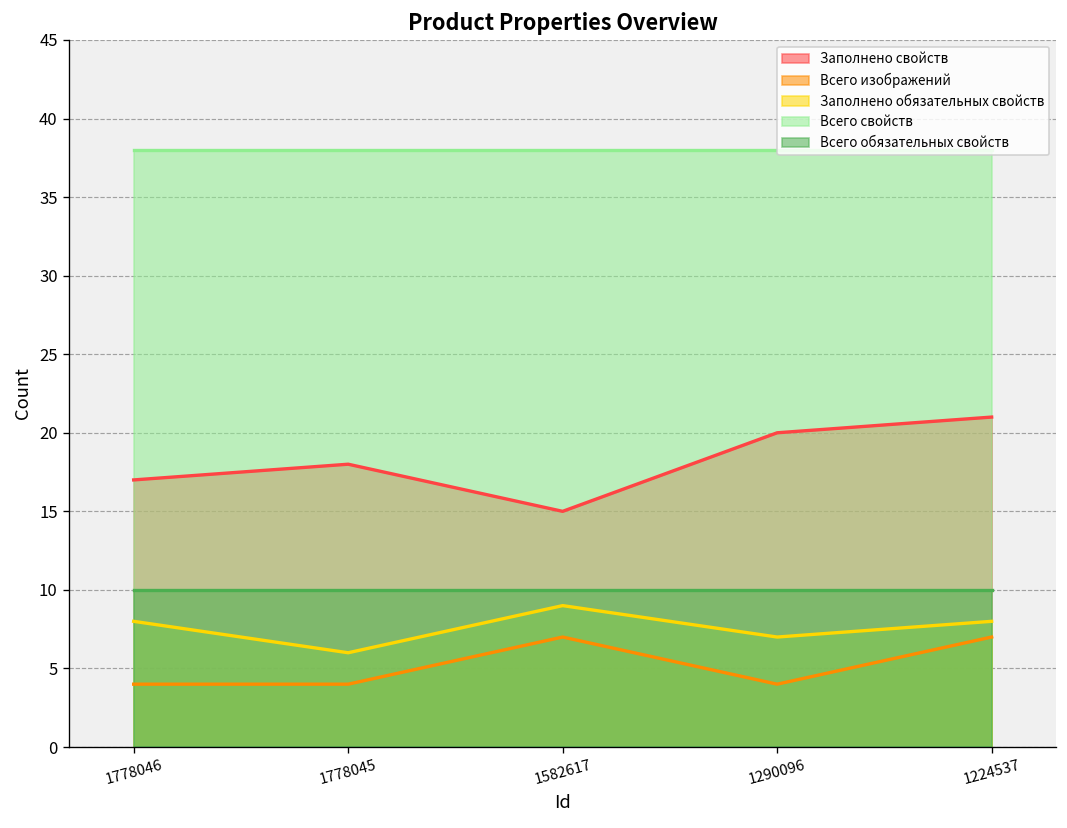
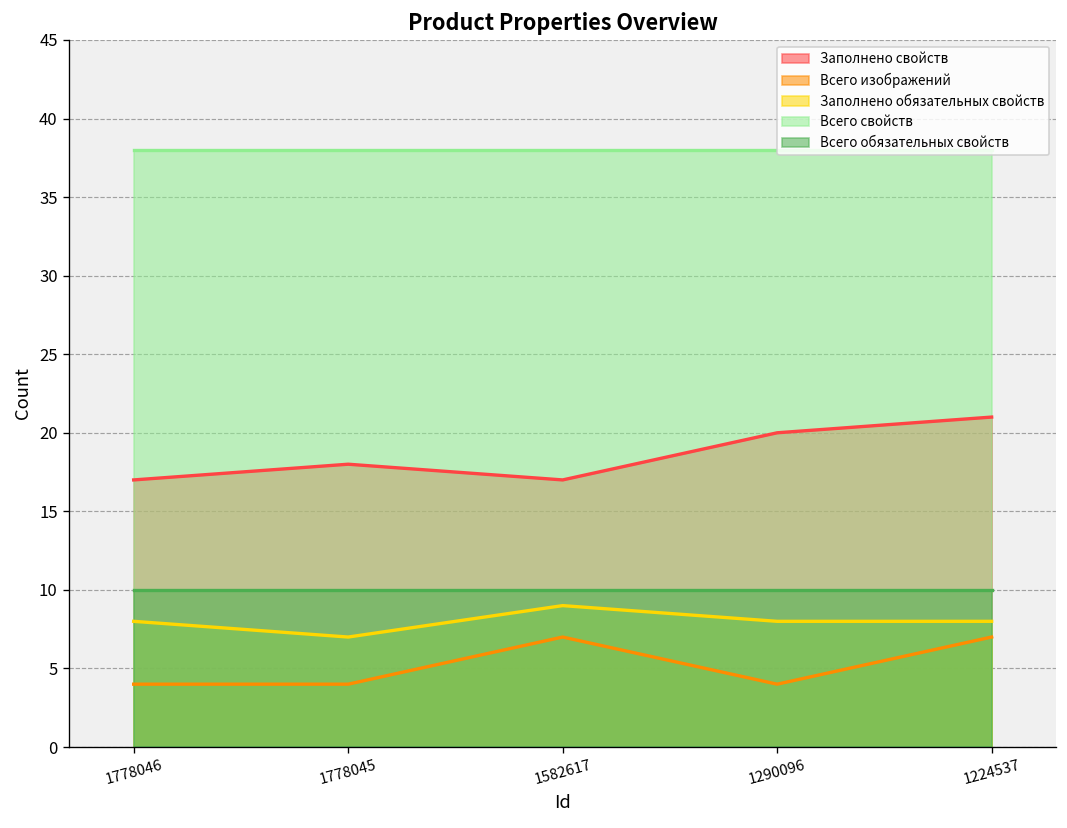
Заполнено обязательных свойств, 1778045: 6 -> 7
Заполнено свойств, 1582617: 15 -> 17
Заполнено обязательных свойств, 1290096: 7 -> 8
